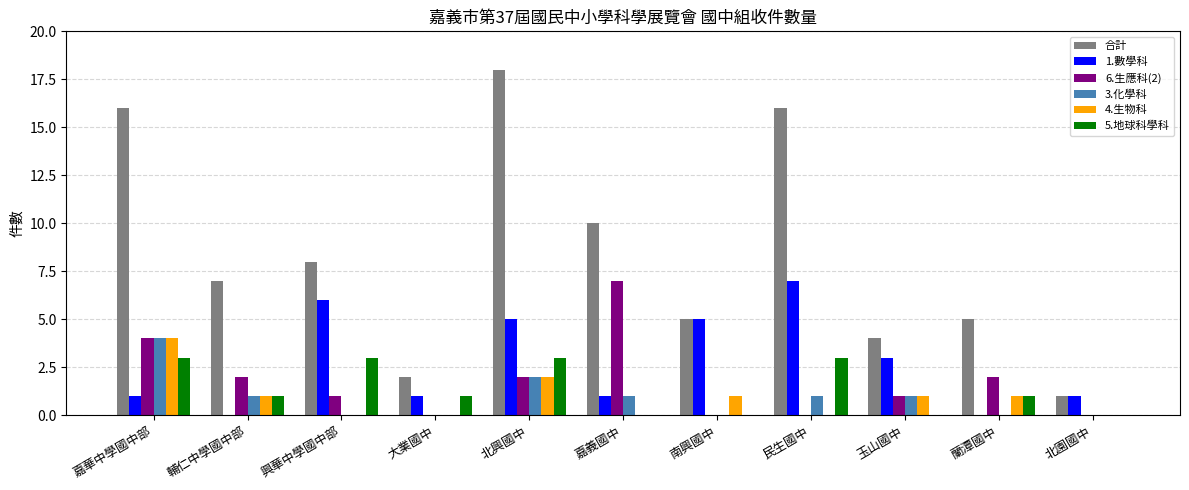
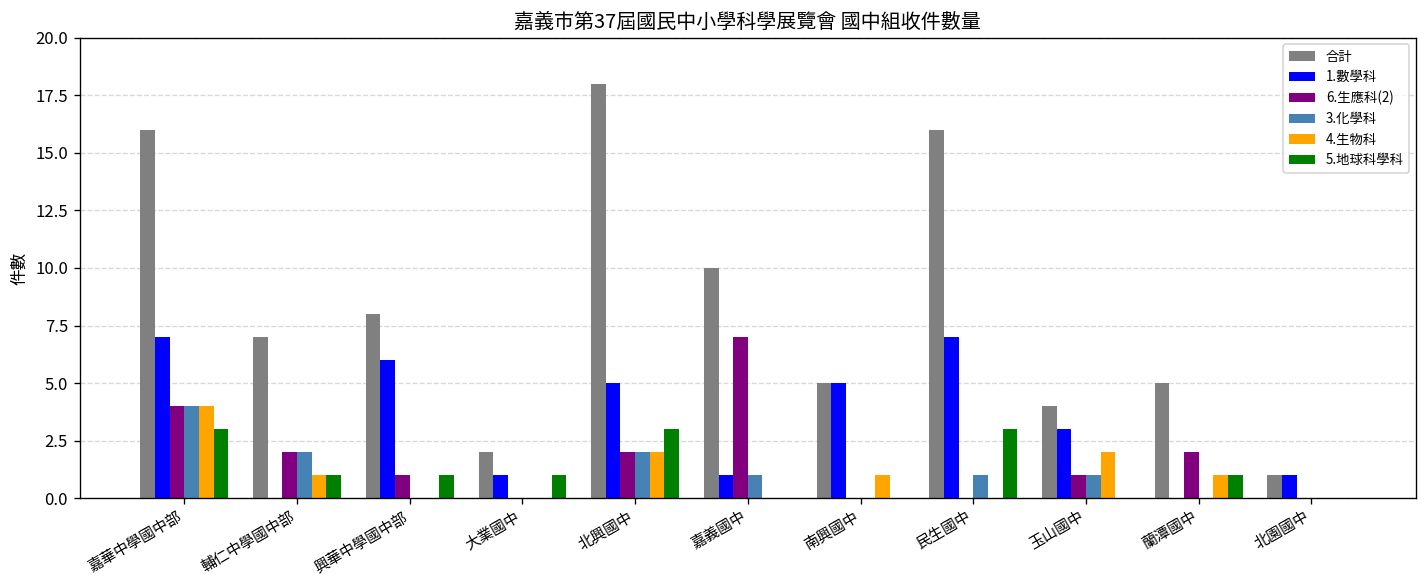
1.數學科, 嘉華中學國中部: 1 -> 7
3.化學科, 輔仁中學國中部: 1 -> 2
5.地球科學科, 興華中學國中部: 3 -> 1
4.生物科, 玉山國中: 1 -> 2
